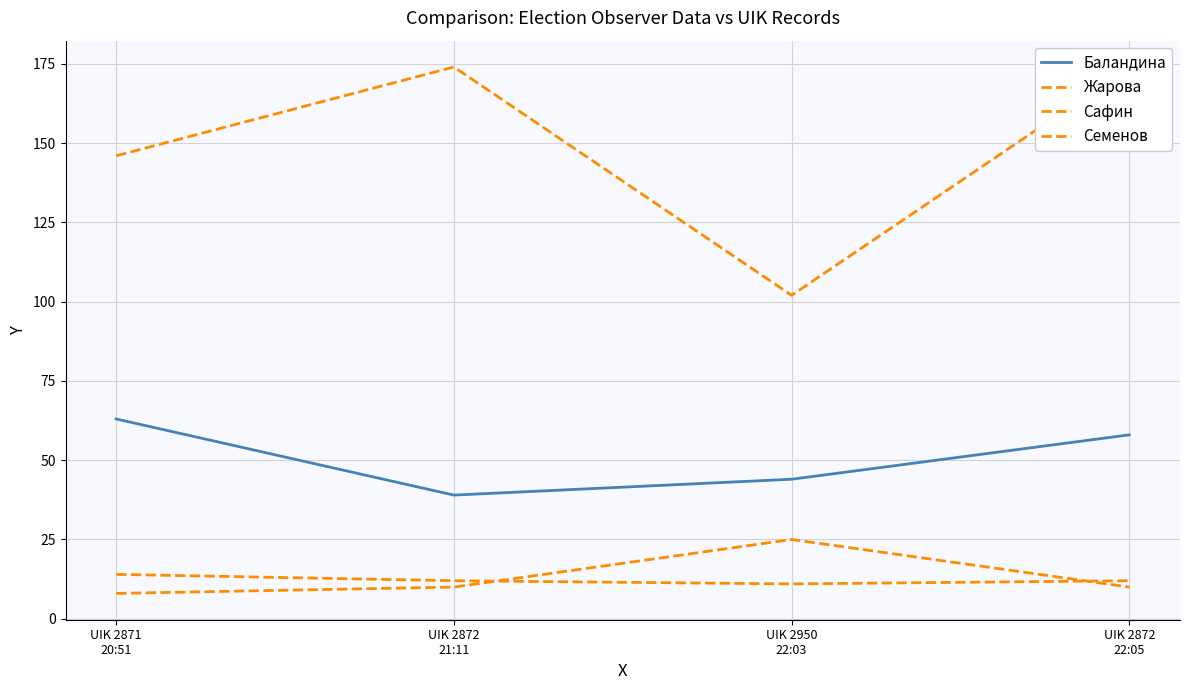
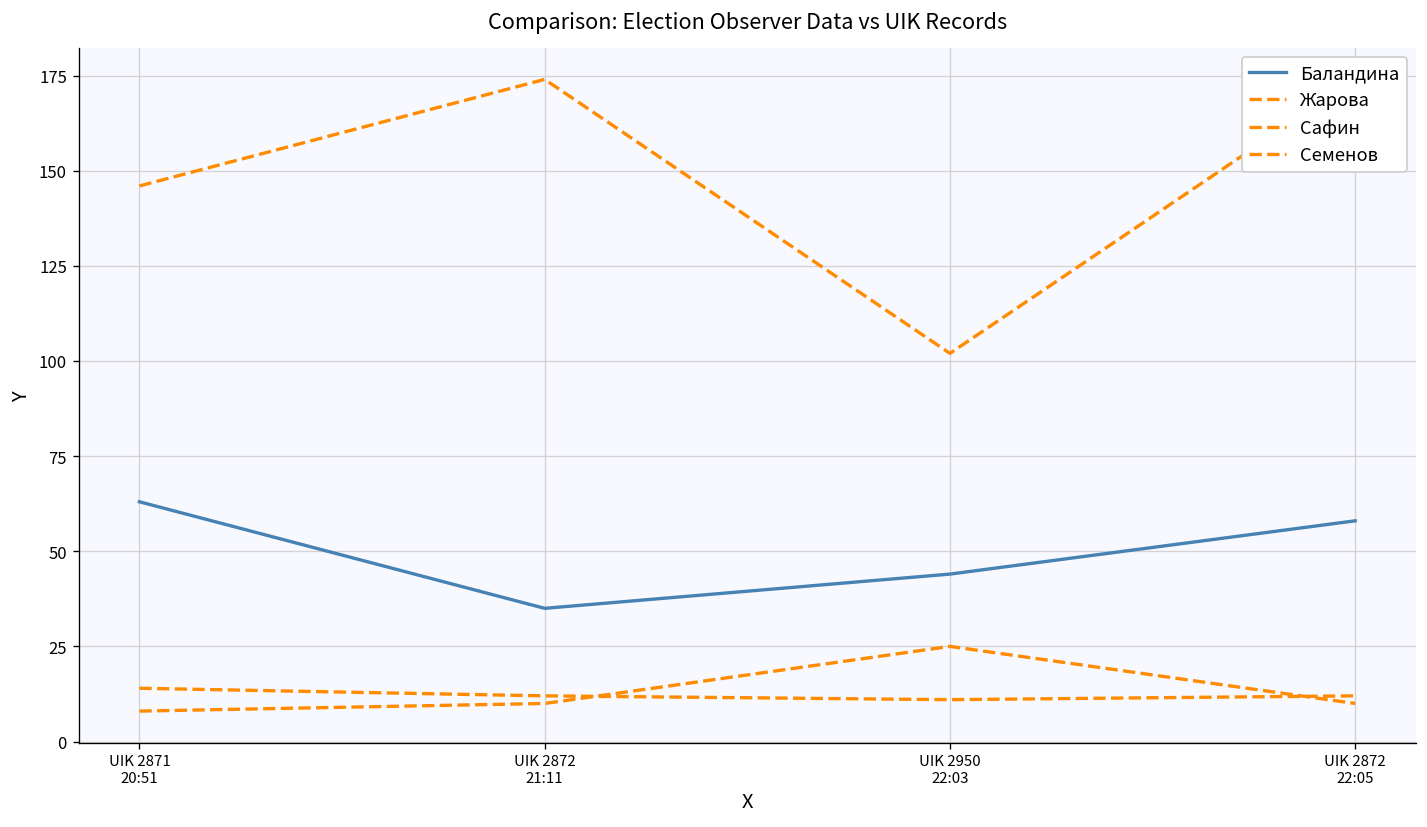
Баландина, UIK 2872 21:11: 39 -> 35
